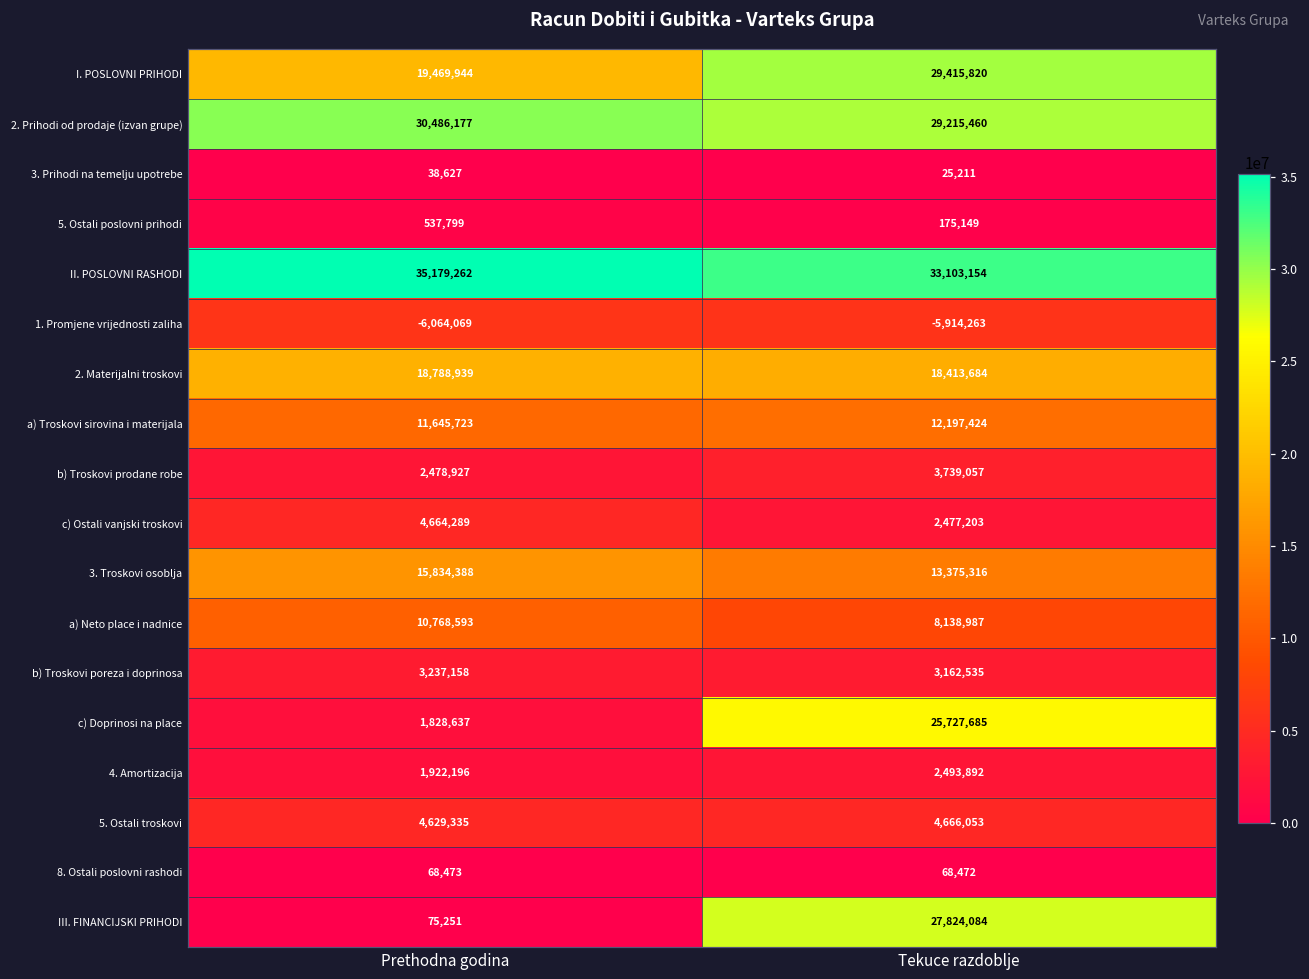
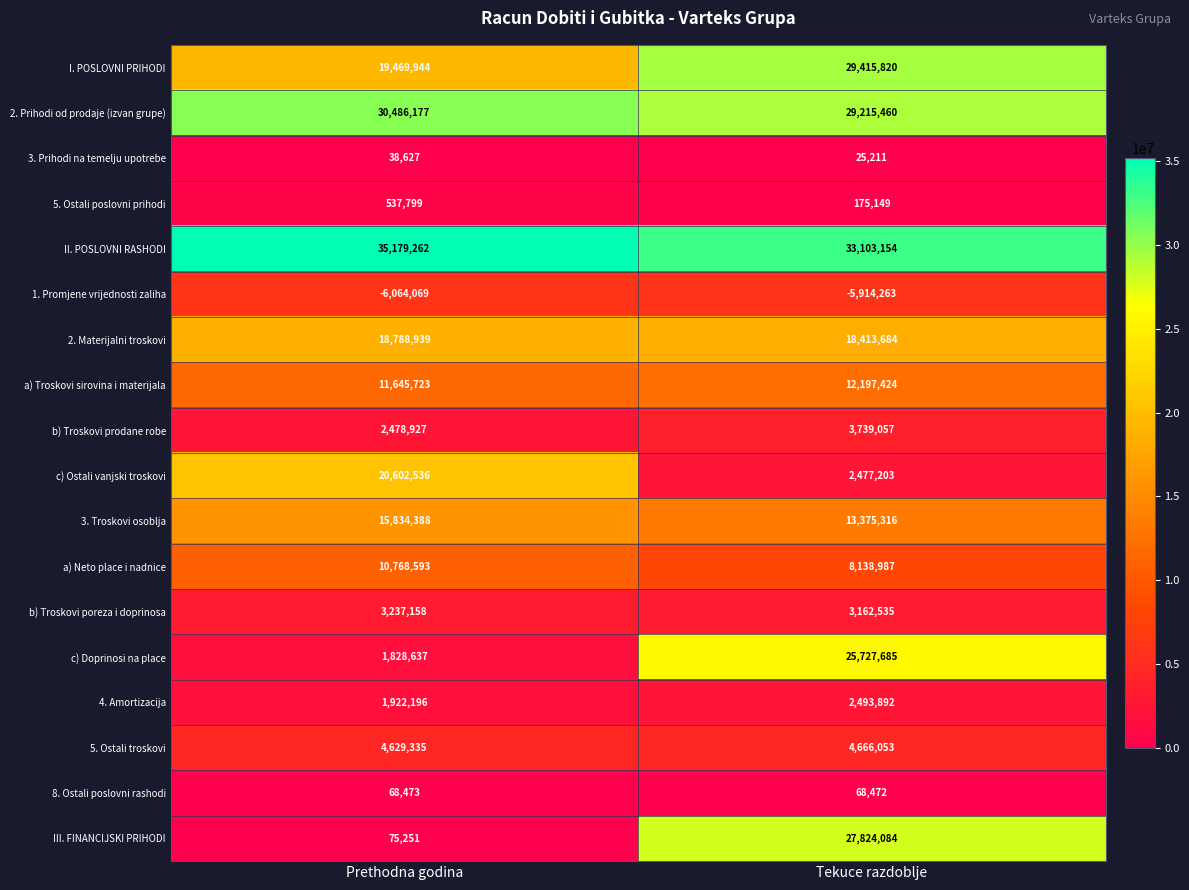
c) Ostali vanjski troskovi, Prethodna godina: 4,664,289 -> 20,602,536
